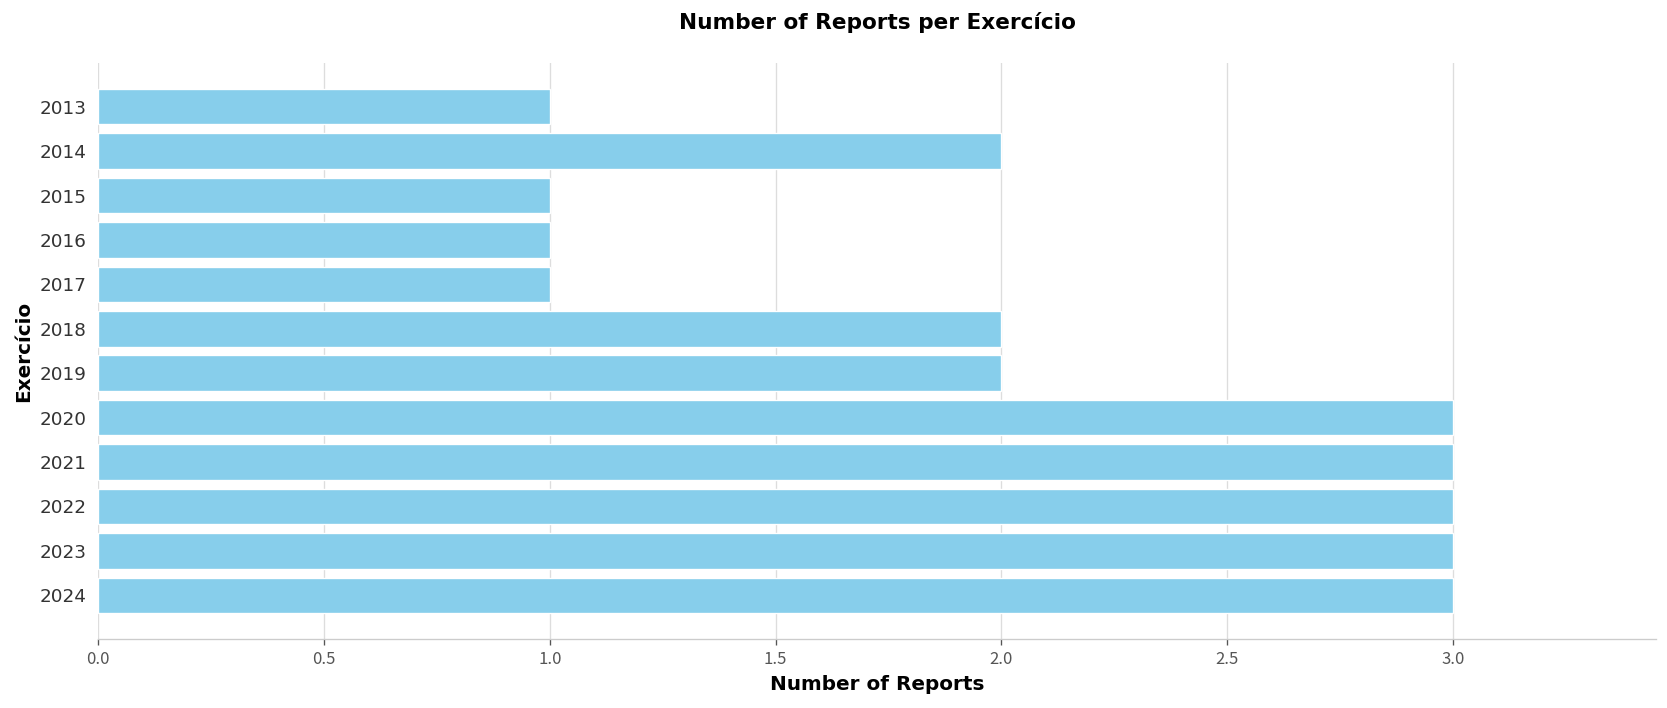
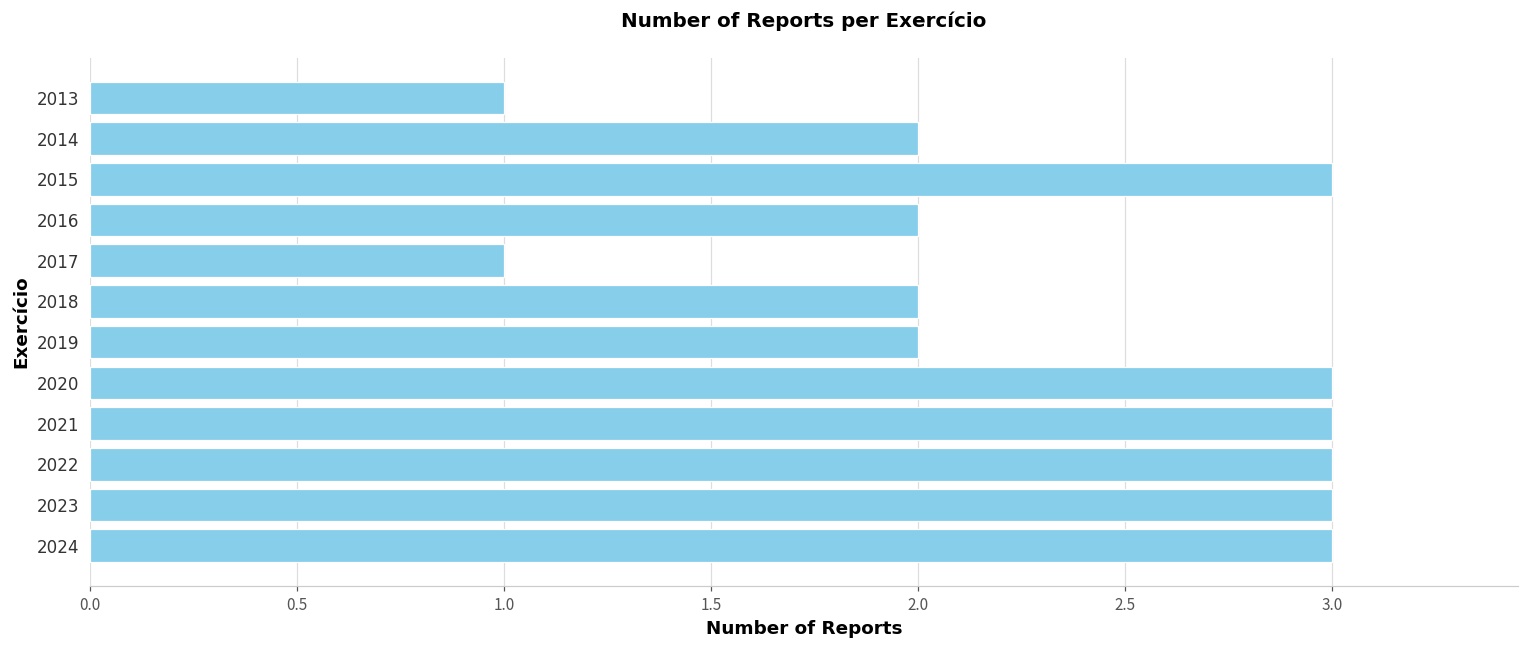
2015: 1 -> 3
2016: 1 -> 2
